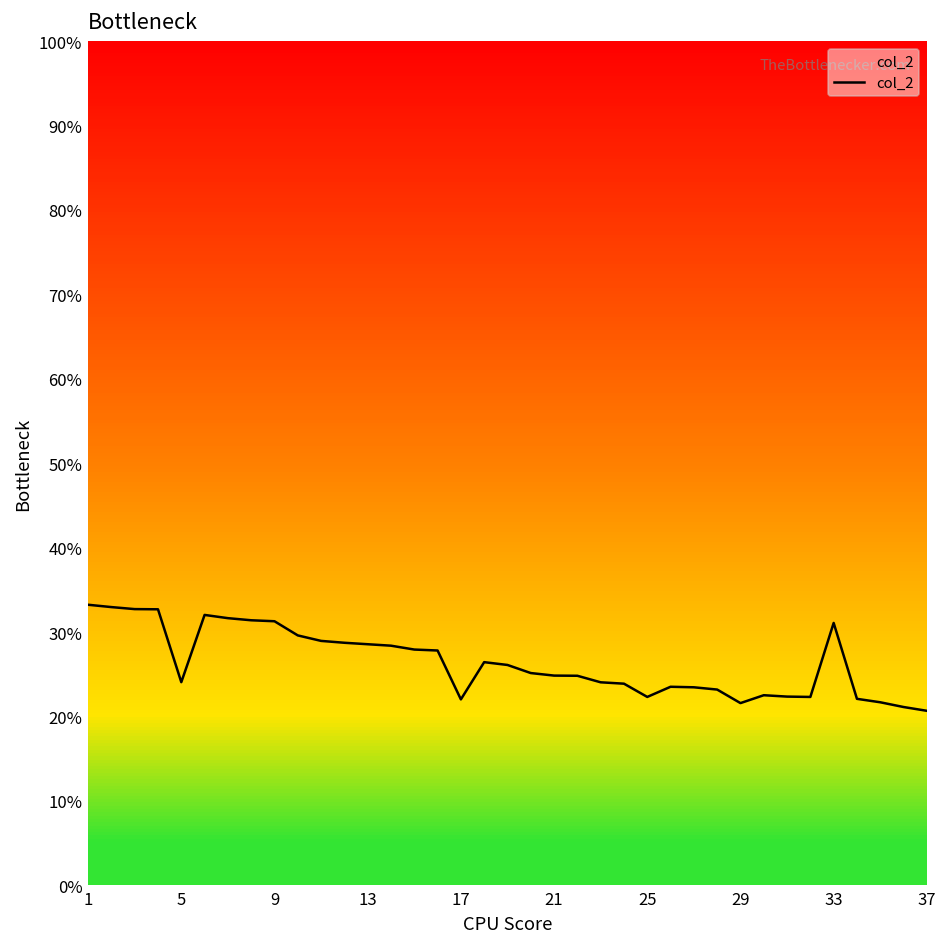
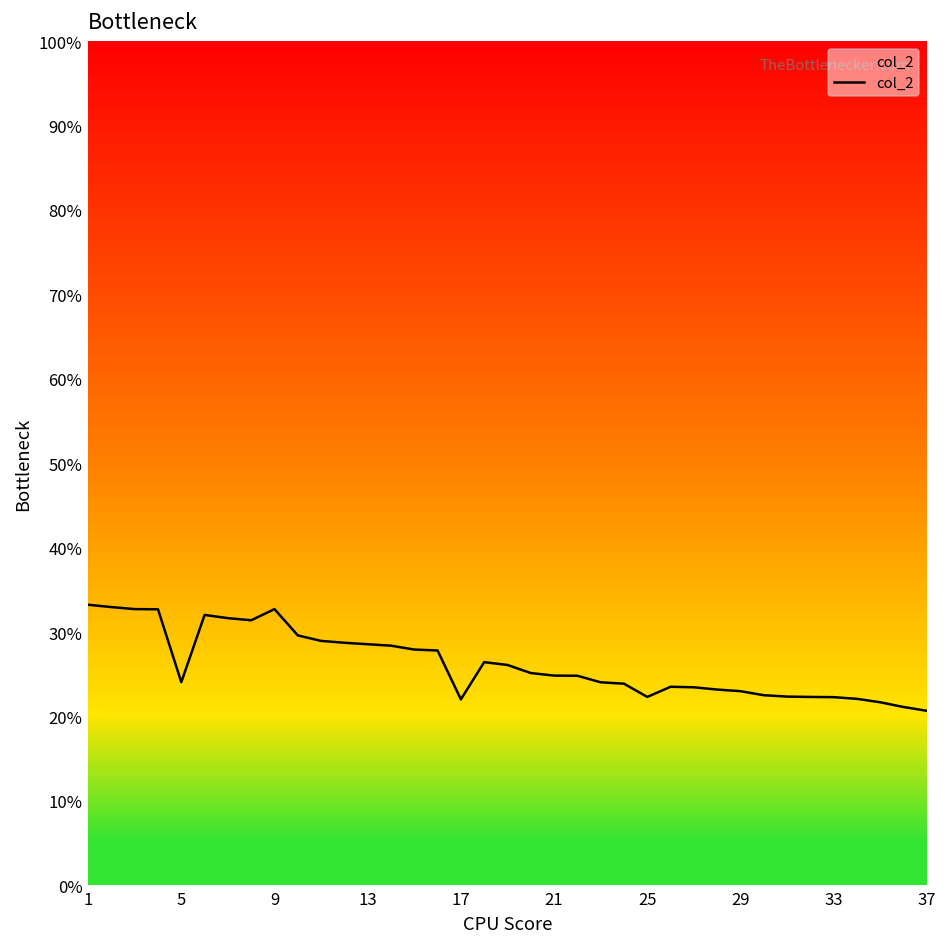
9: 31% -> 33%
29: 22% -> 23%
33: 31% -> 22%
